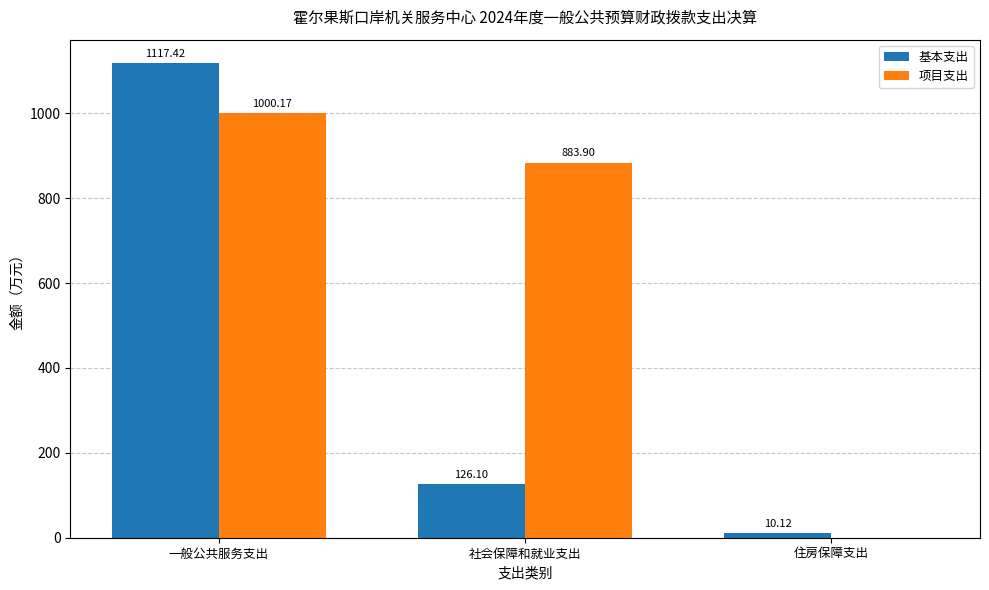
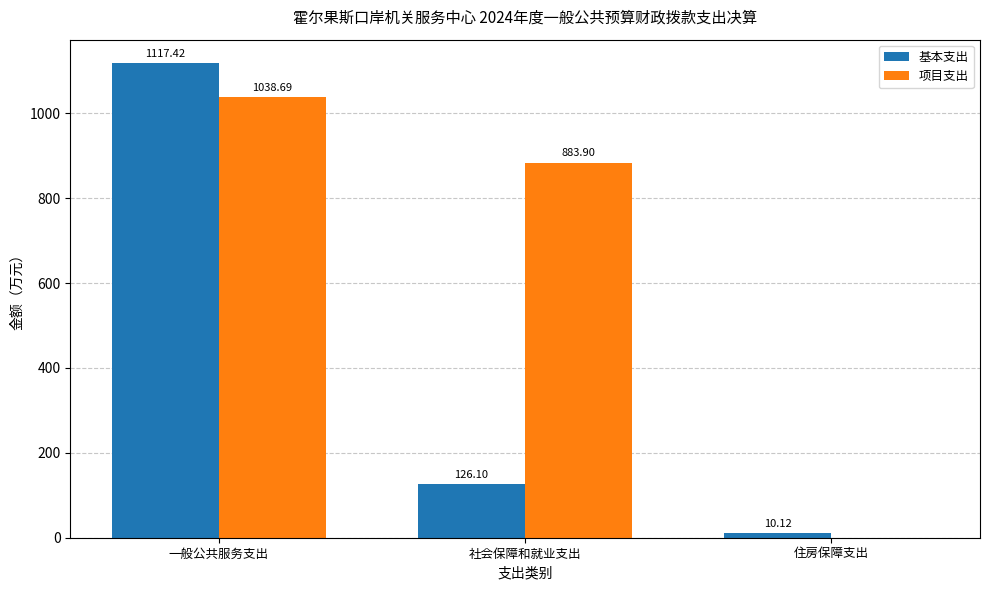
项目支出, 一般公共服务支出: 1000.17 -> 1038.69
